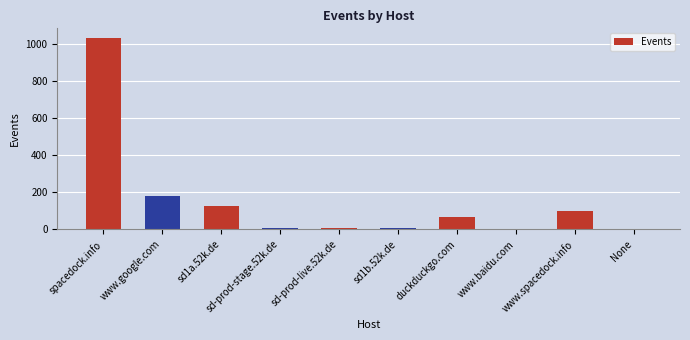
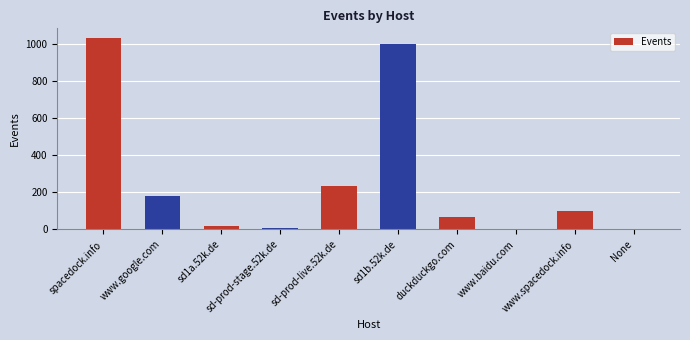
sd1a.52k.de: 120 -> 20
sd-prod-live.52k.de: 10 -> 230
sd1b.52k.de: 10 -> 1000
